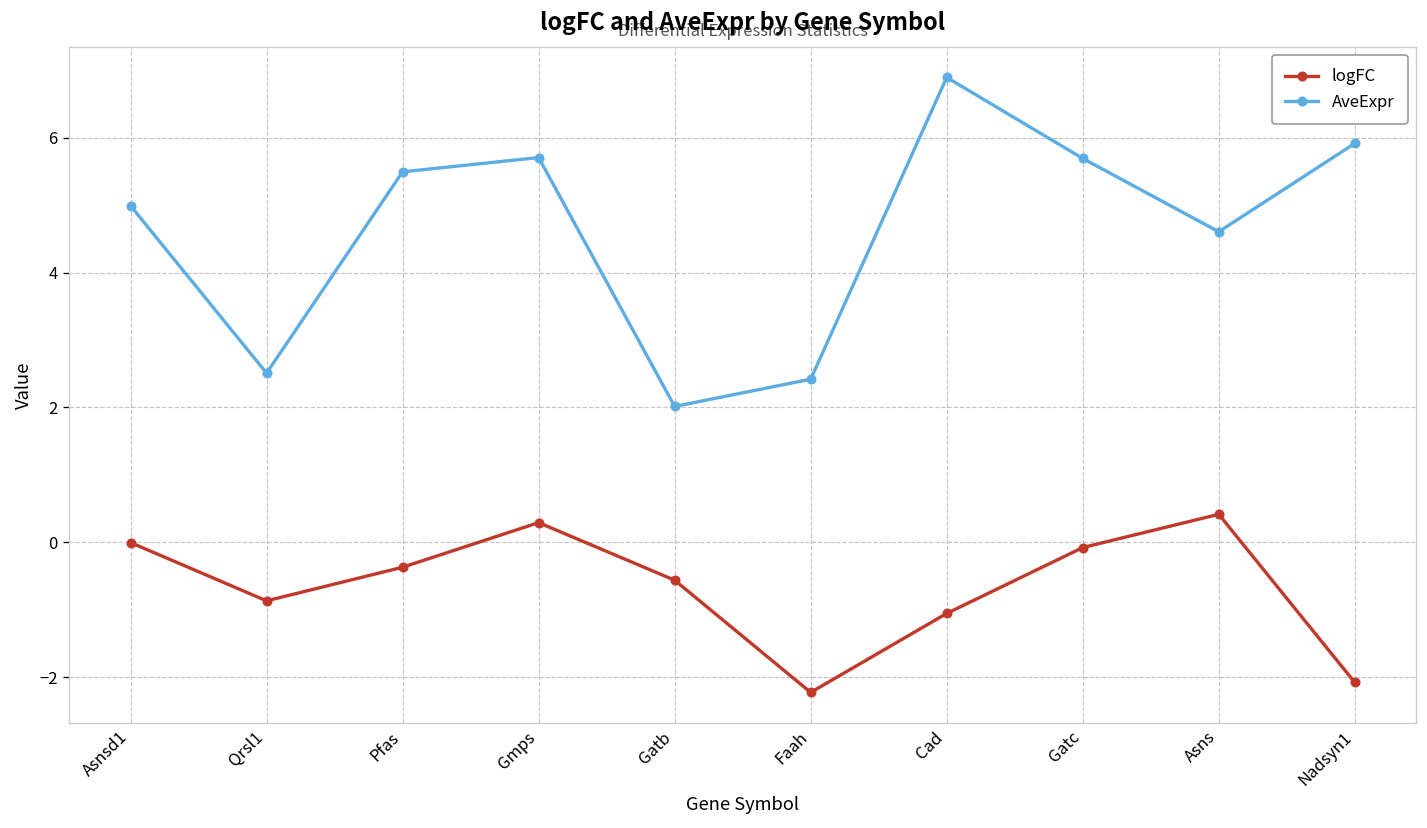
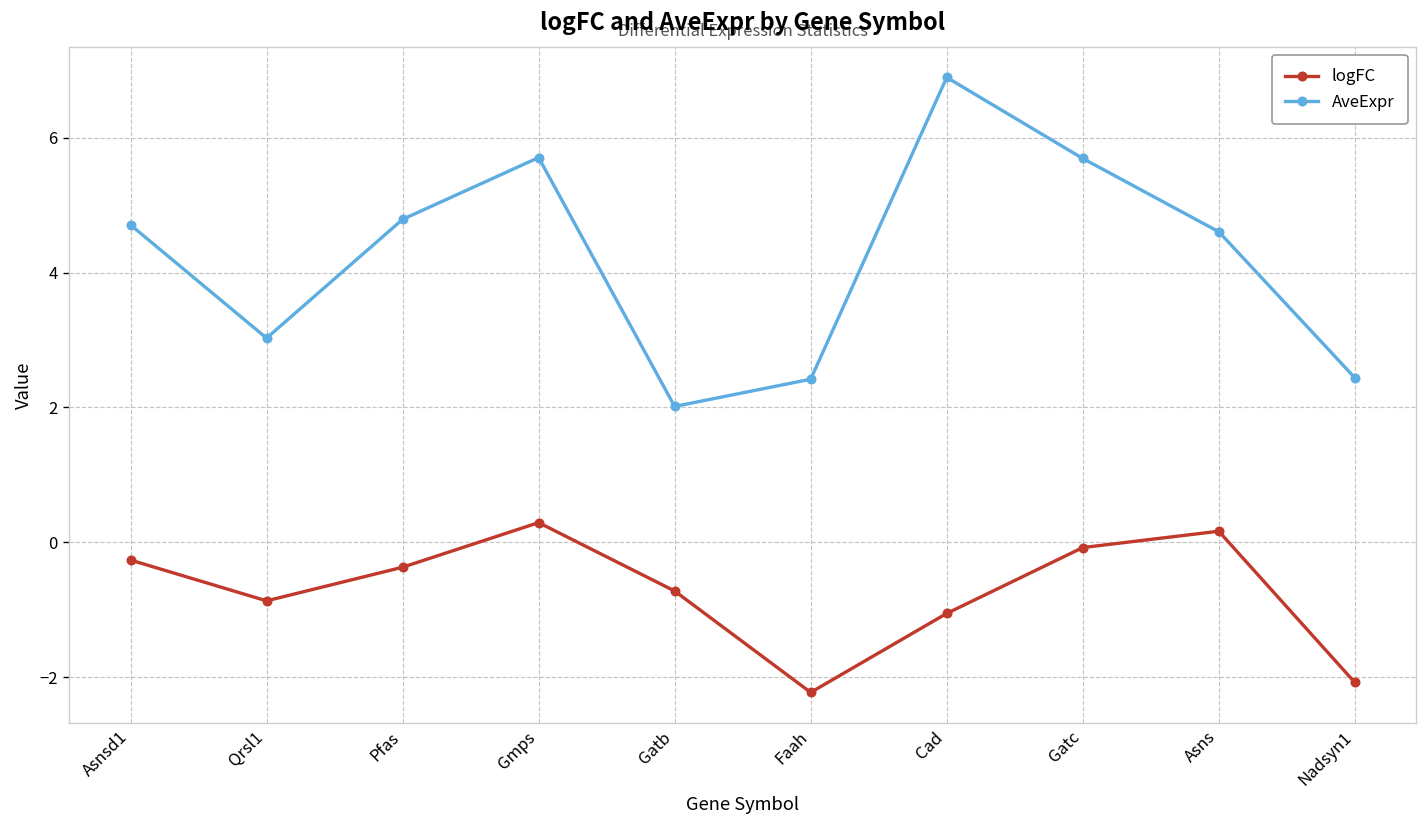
logFC, Asnsd1: 0.0 -> -0.3
AveExpr, Asnsd1: 5.0 -> 4.7
AveExpr, Qrsl1: 2.5 -> 3.0
AveExpr, Pfas: 5.5 -> 4.8
logFC, Gatb: -0.6 -> -0.7
logFC, Asns: 0.4 -> 0.2
AveExpr, Nadsyn1: 5.9 -> 2.4
